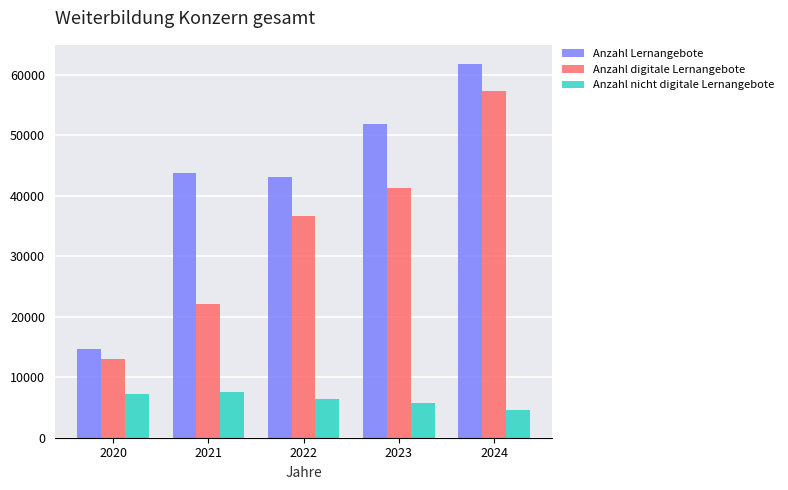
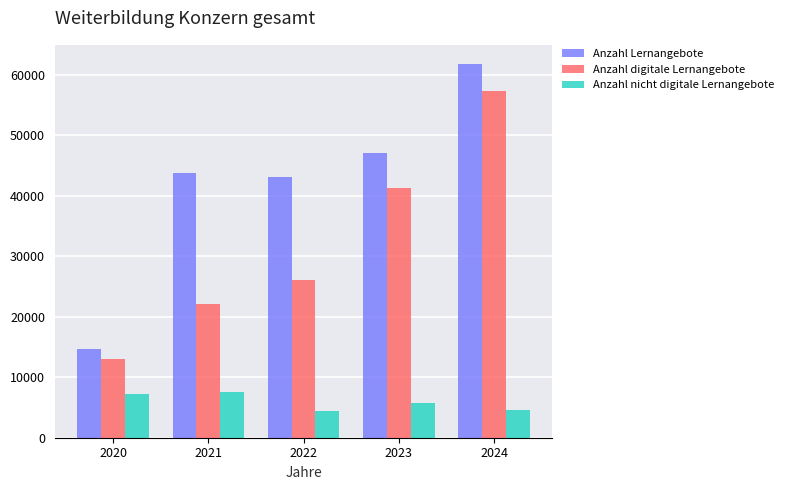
Anzahl digitale Lernangebote, 2022: 37000 -> 26000
Anzahl nicht digitale Lernangebote, 2022: 6000 -> 4000
Anzahl Lernangebote, 2023: 52000 -> 47000
